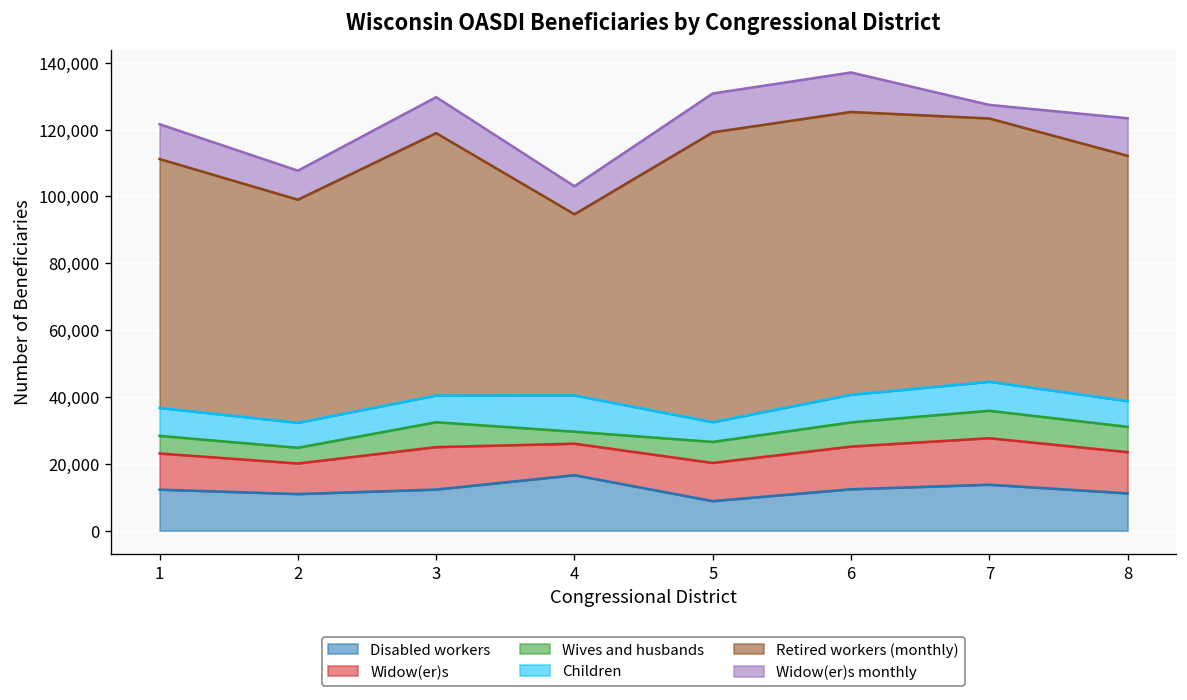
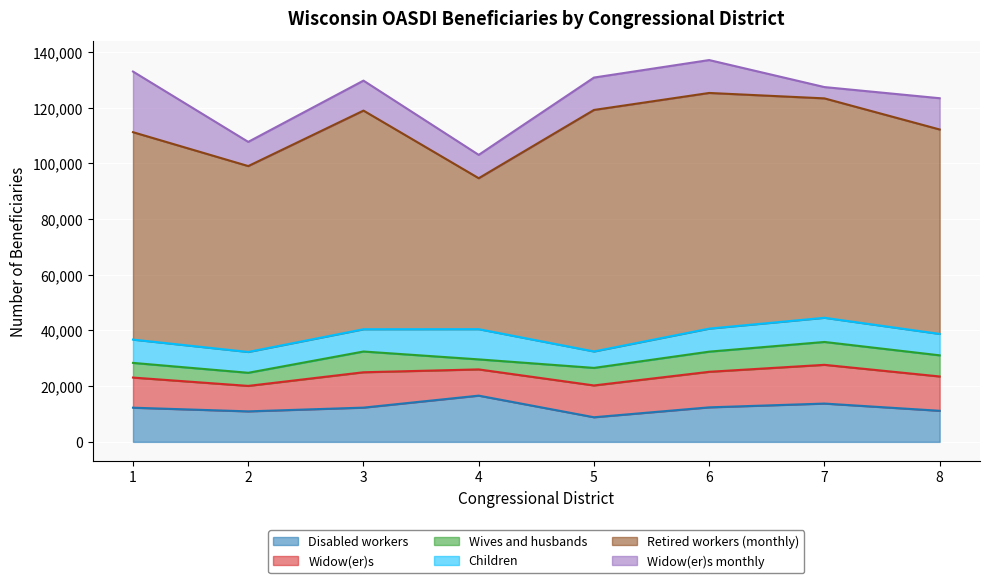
Widow(er)s monthly, 1: 10,000 -> 22,000
